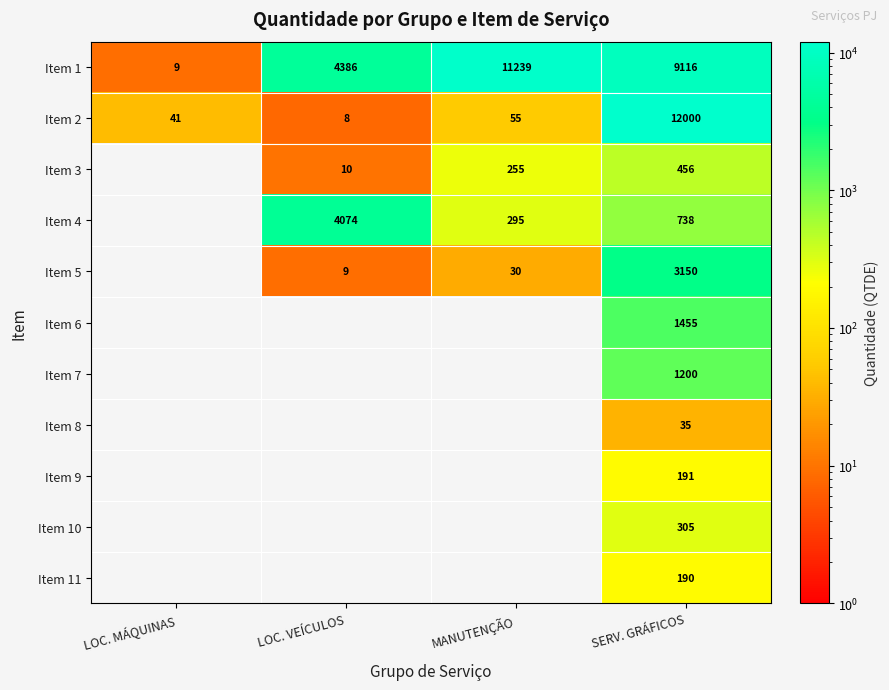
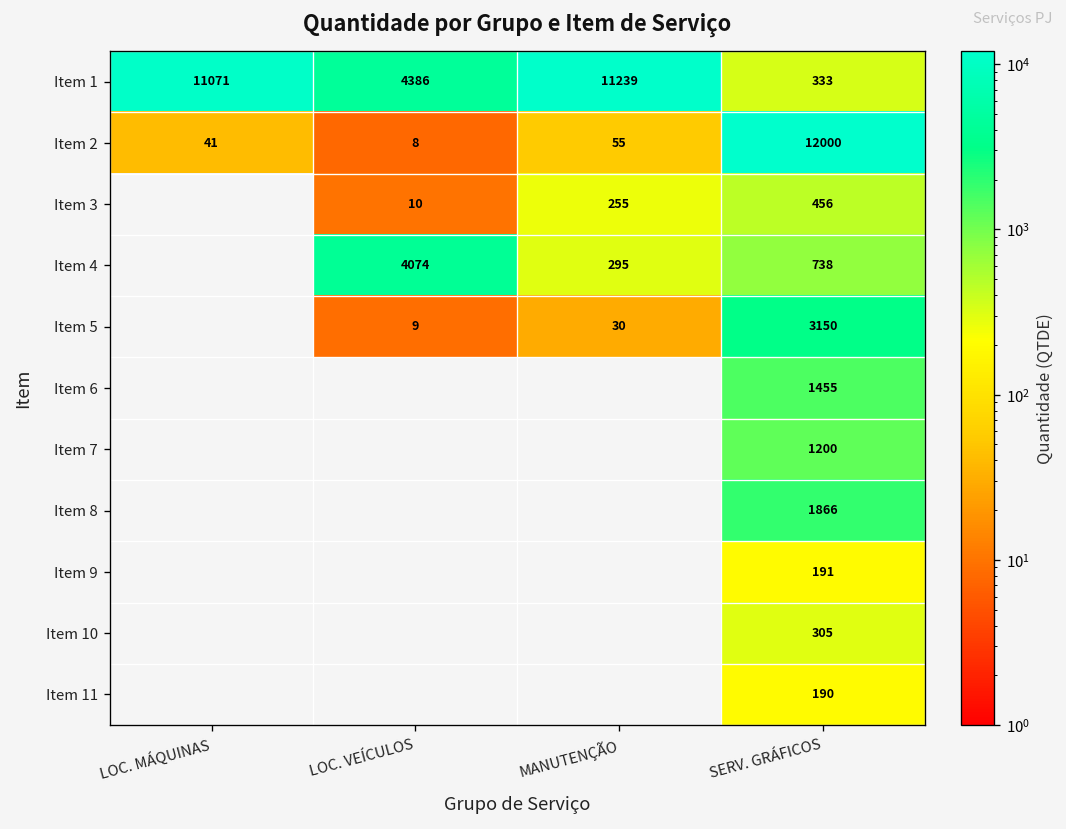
Item 1, LOC. MÁQUINAS: 9 -> 11071
Item 1, SERV. GRÁFICOS: 9116 -> 333
Item 8, SERV. GRÁFICOS: 35 -> 1866
